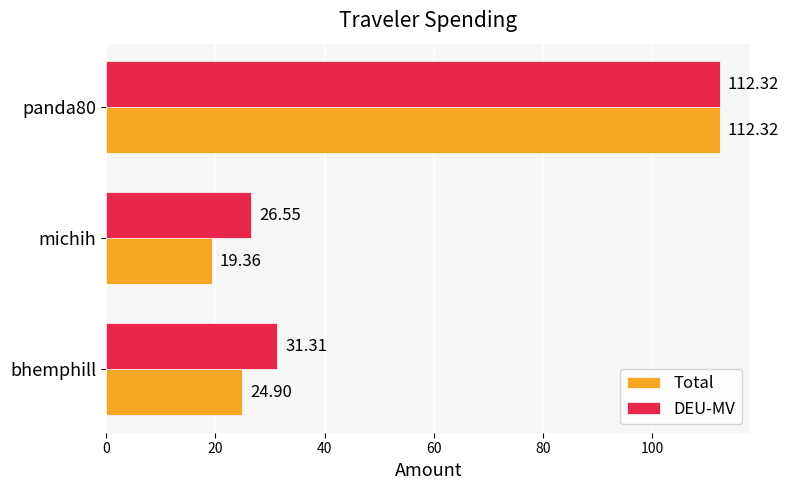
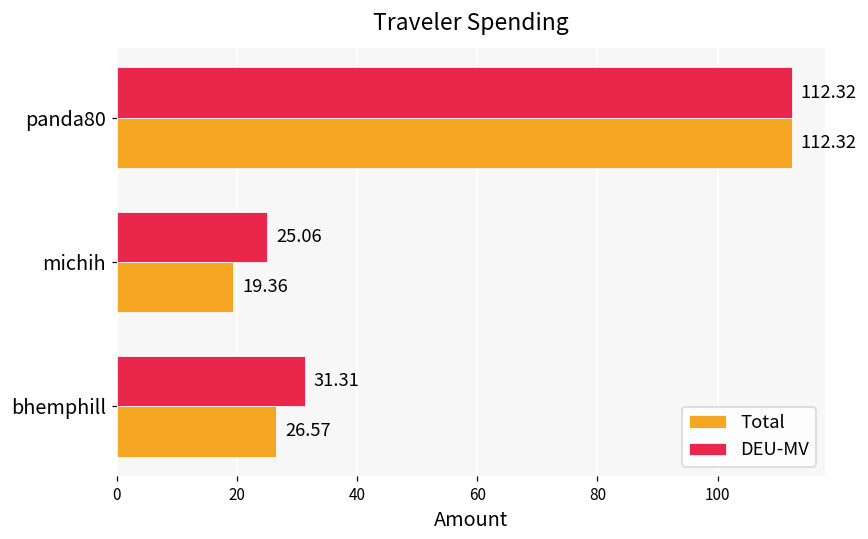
DEU-MV, michih: 26.55 -> 25.06
Total, bhemphill: 24.90 -> 26.57
